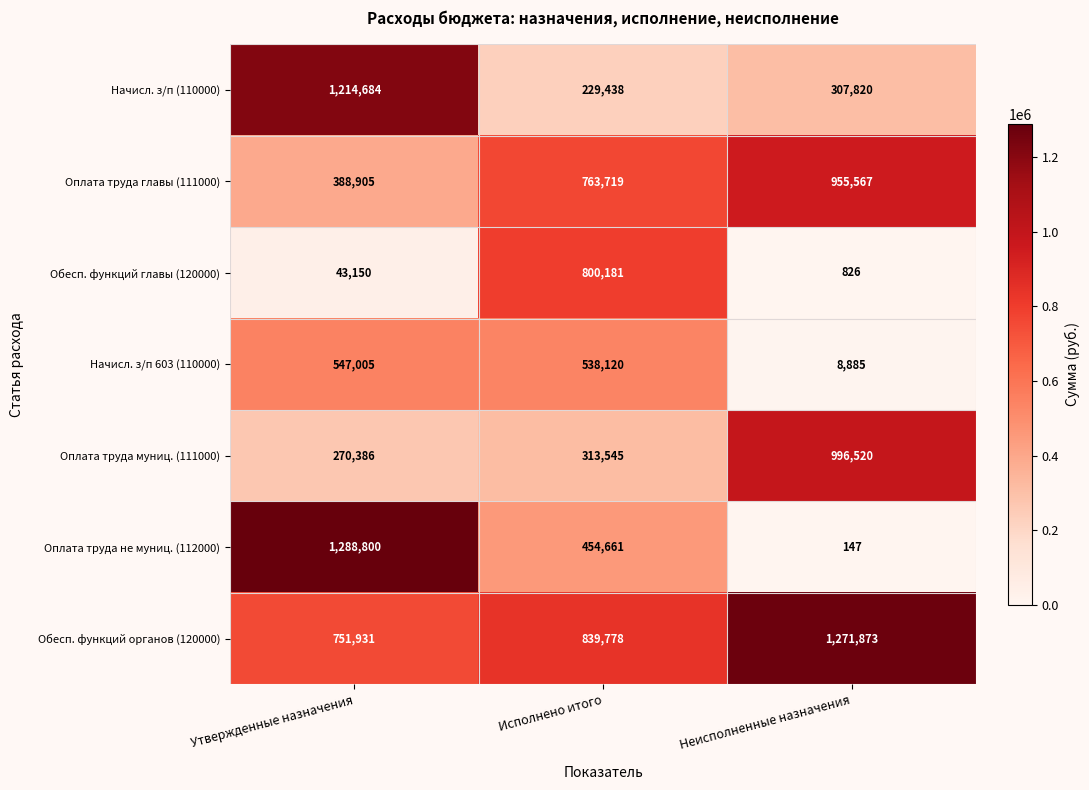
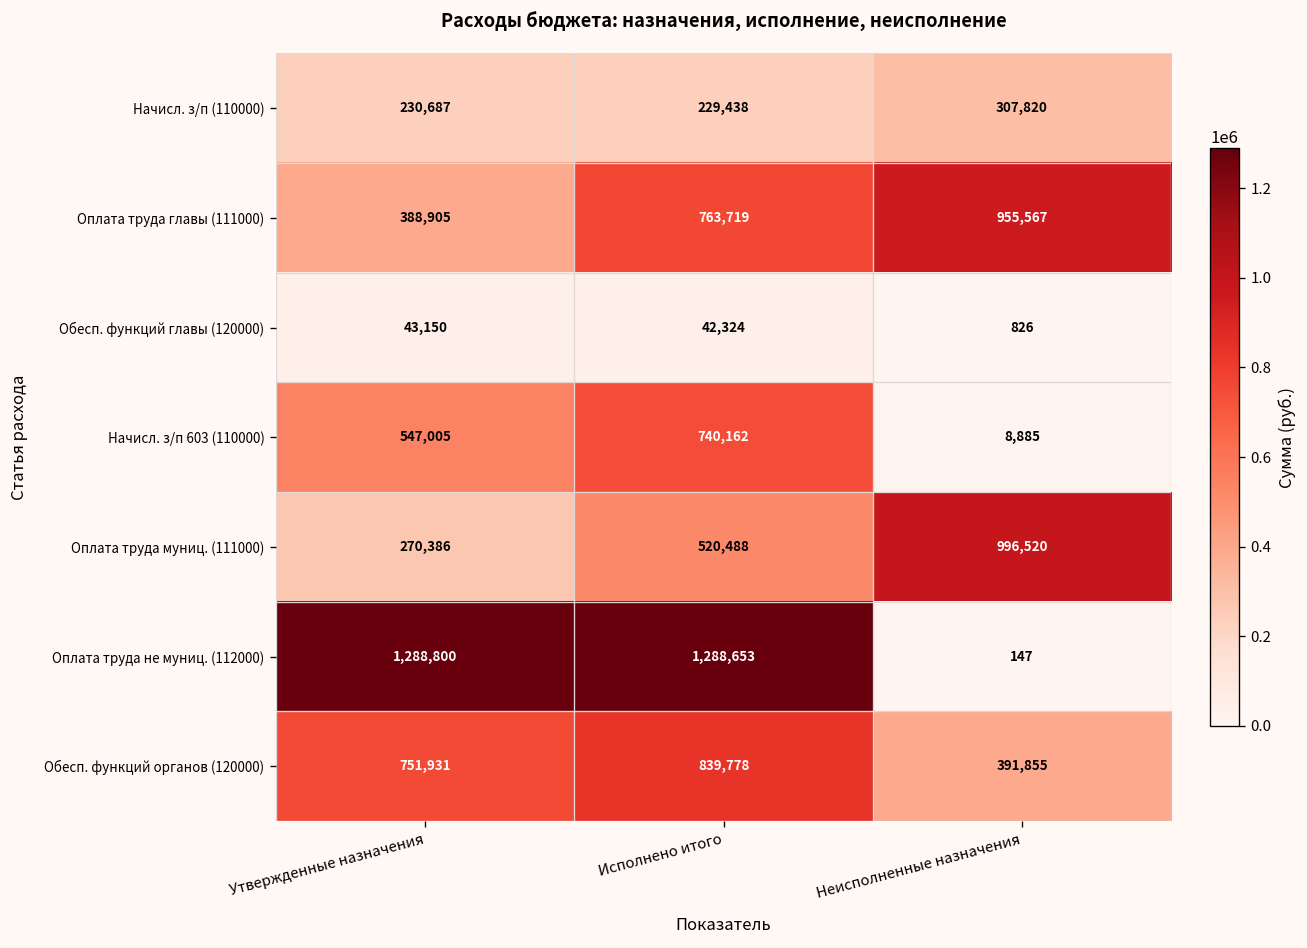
Начисл. з/п (110000), Утвержденные назначения: 1,214,684 -> 230,687
Обесп. функций главы (120000), Исполнено итого: 800,181 -> 42,324
Начисл. з/п 603 (110000), Исполнено итого: 538,120 -> 740,162
Оплата труда муниц. (111000), Исполнено итого: 313,545 -> 520,488
Оплата труда не муниц. (112000), Исполнено итого: 454,661 -> 1,288,653
Обесп. функций органов (120000), Неисполненные назначения: 1,271,873 -> 391,855
